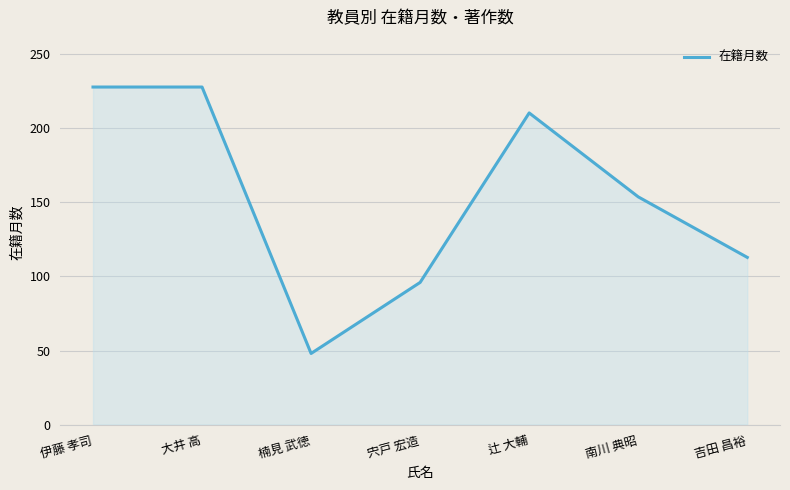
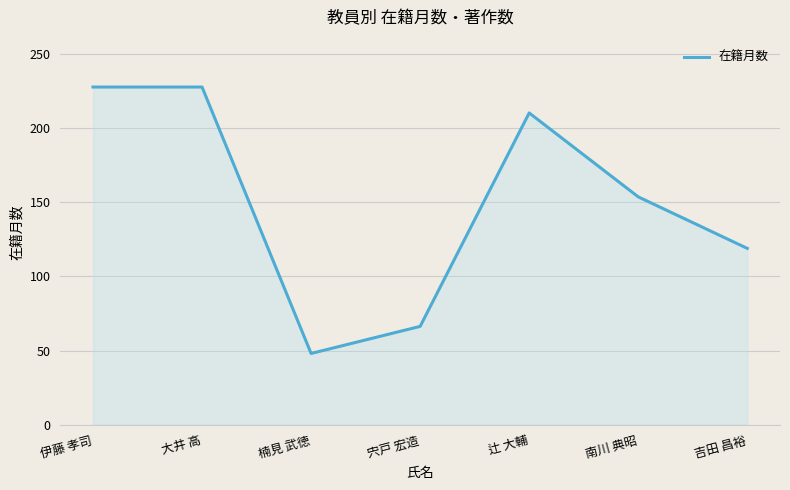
宍戸 宏造: 96 -> 66
吉田 昌裕: 113 -> 119
